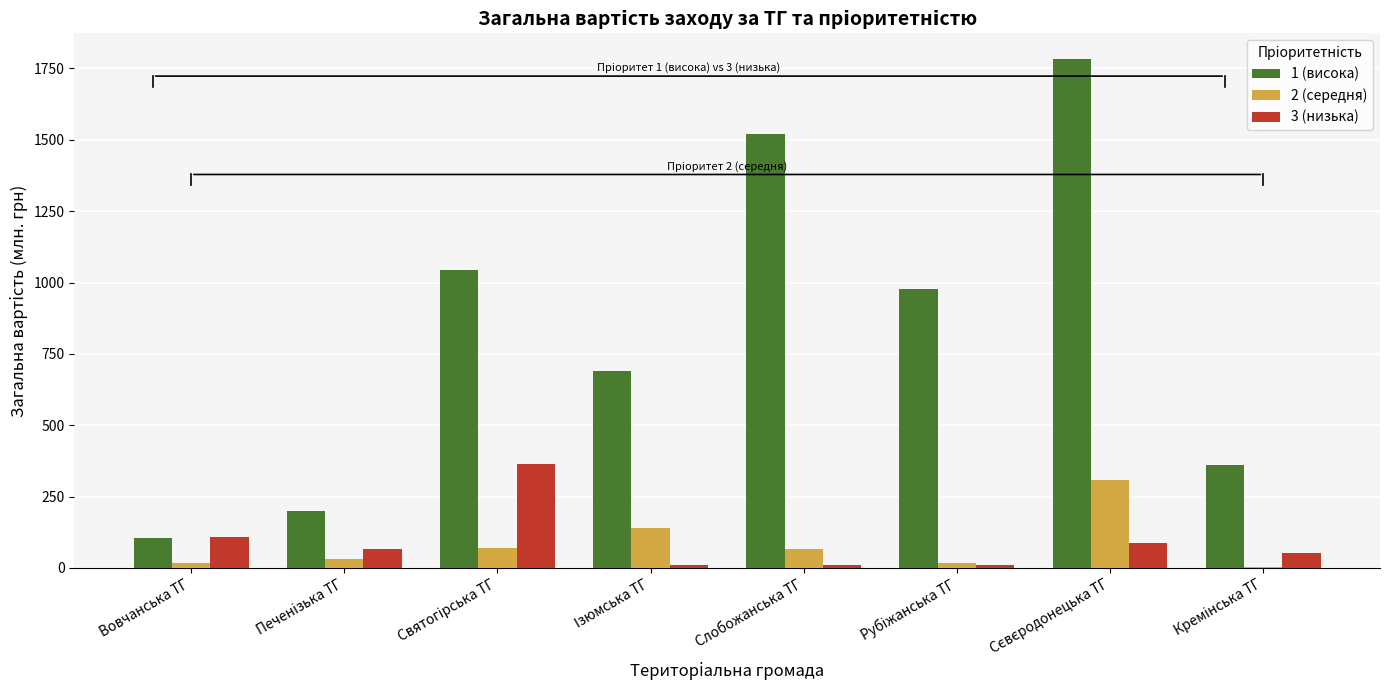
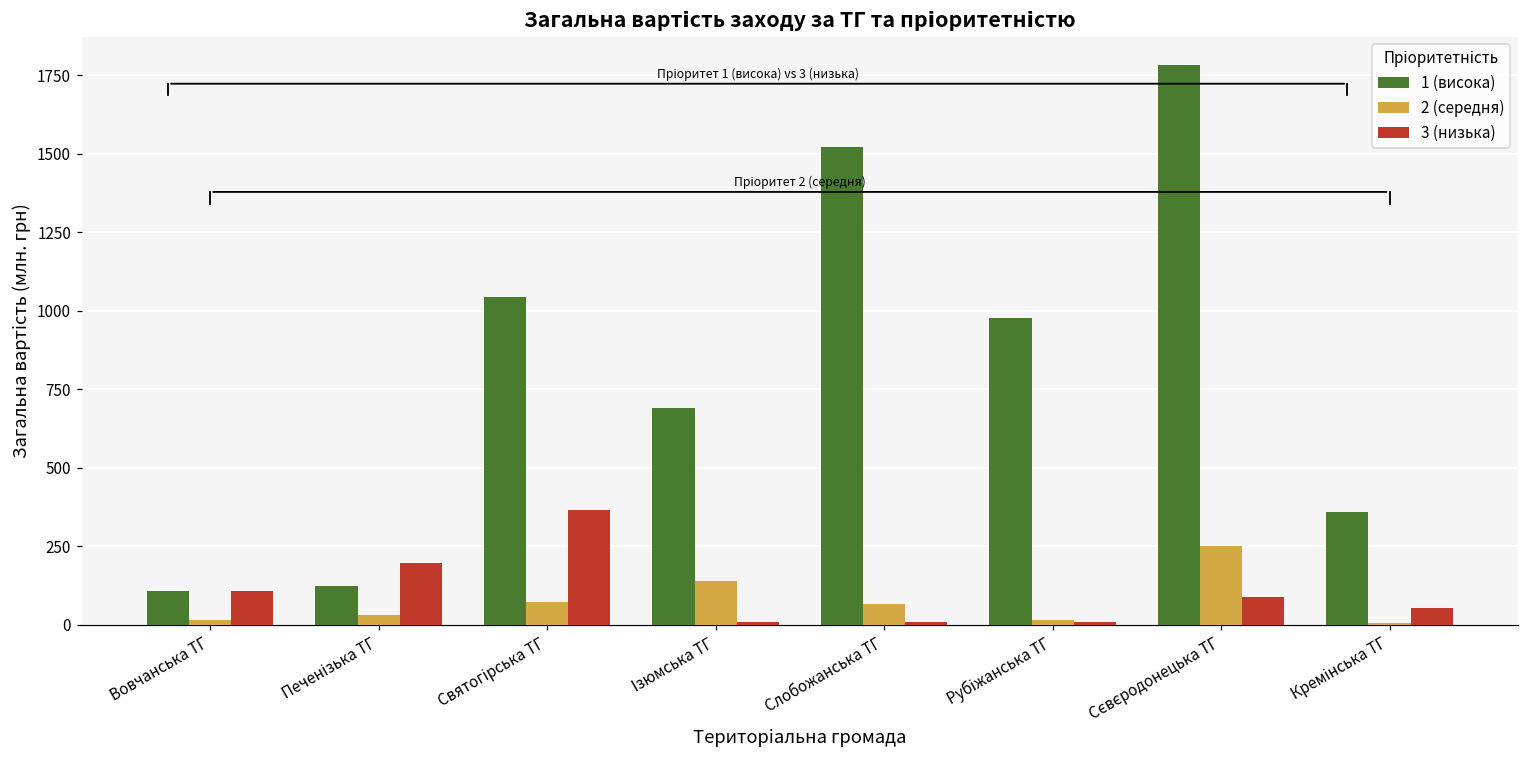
1 (висока), Печенізька ТГ: 200 -> 130
3 (низька), Печенізька ТГ: 70 -> 200
2 (середня), Сєвєродонецька ТГ: 310 -> 250
